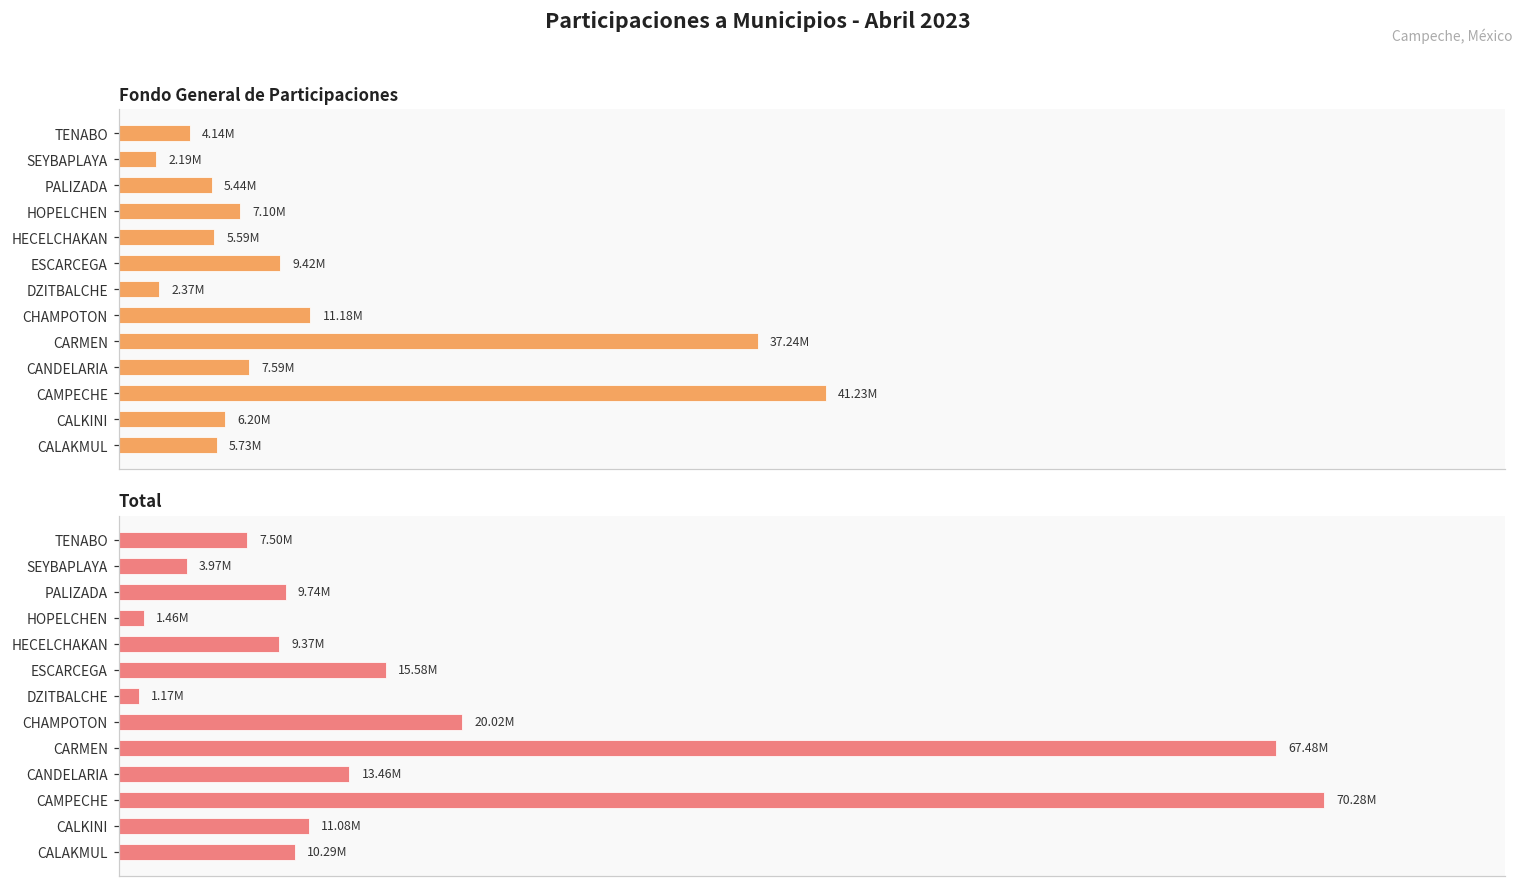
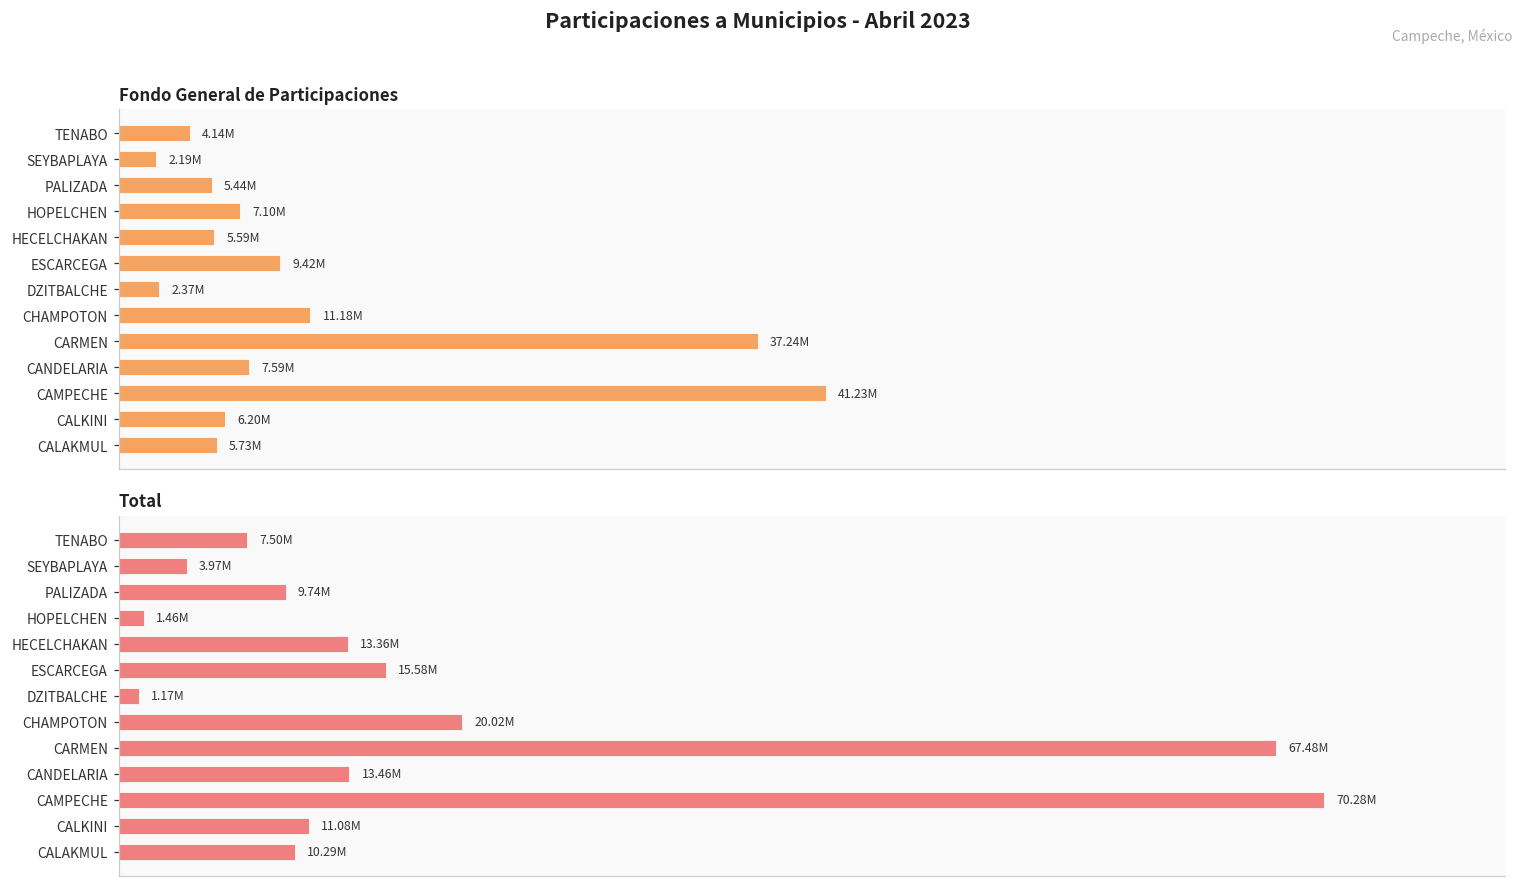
Total, HECELCHAKAN: 9.37M -> 13.36M
